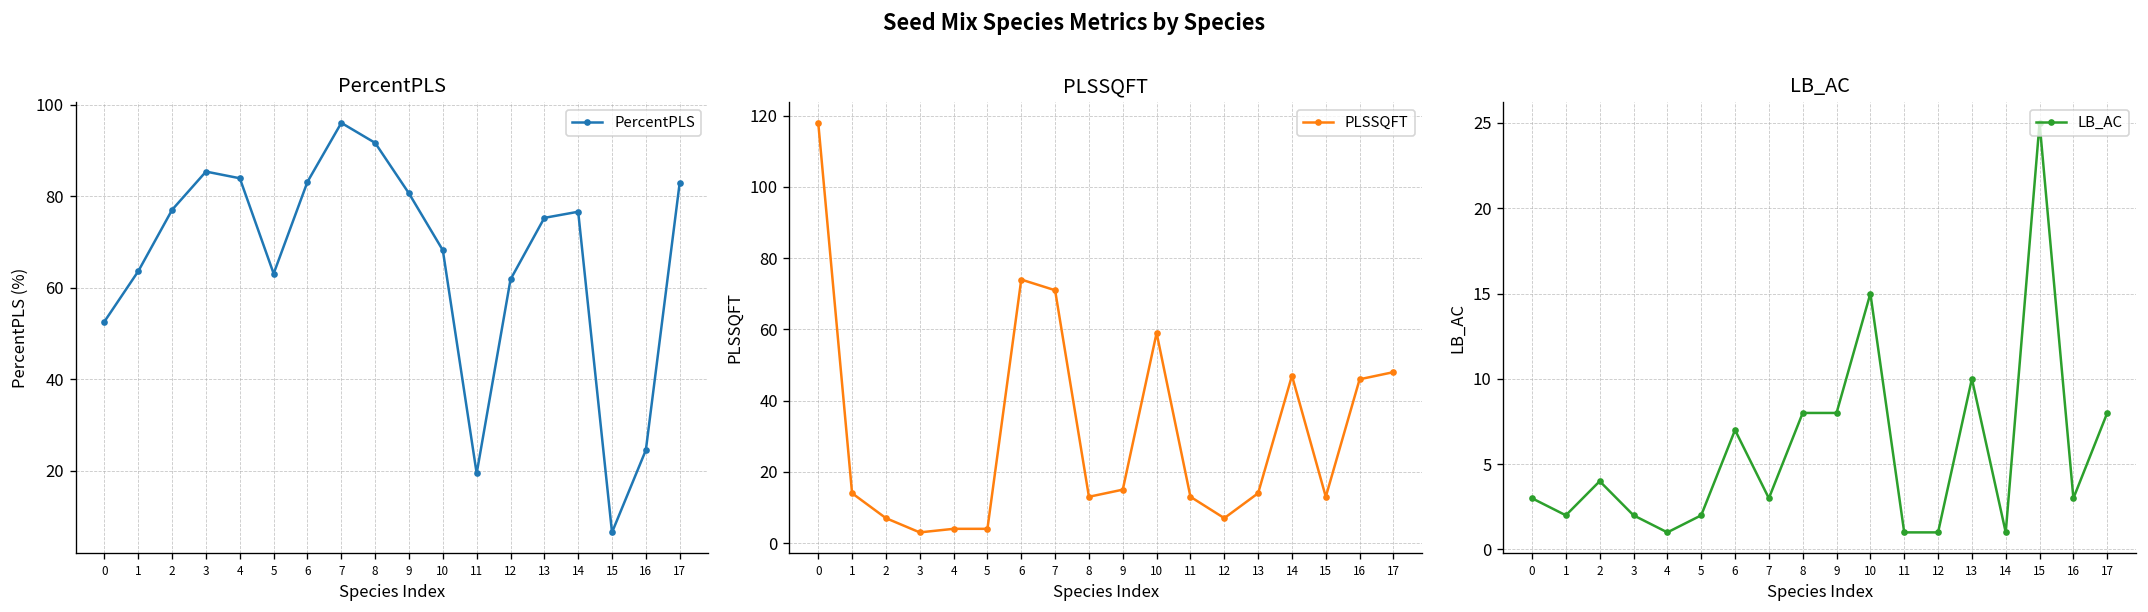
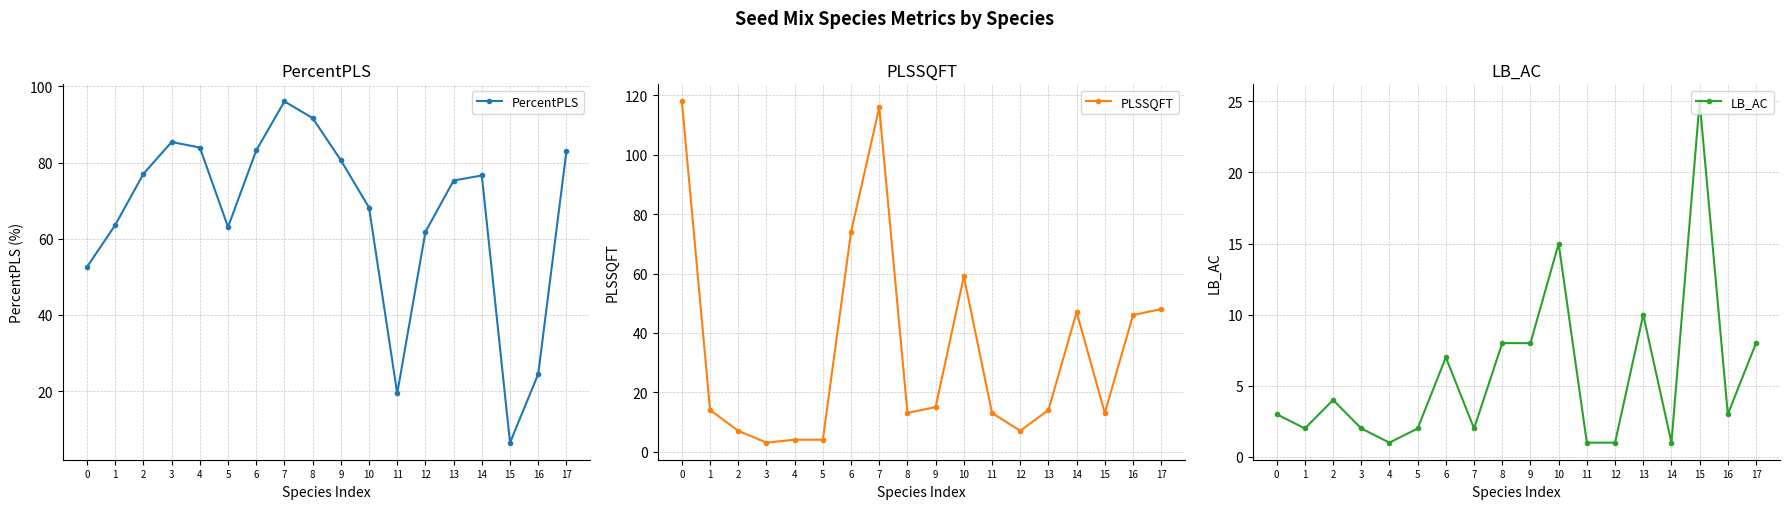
PLSSQFT, 7: 71 -> 116
LB_AC, 7: 3 -> 2
